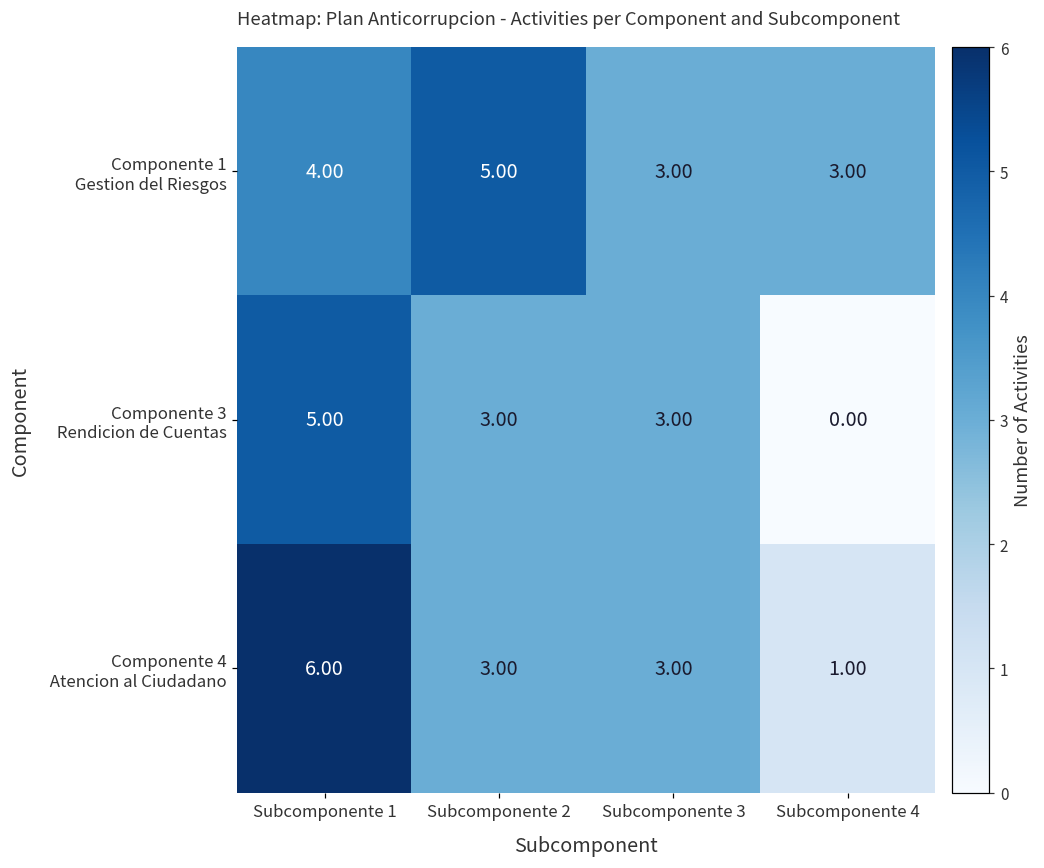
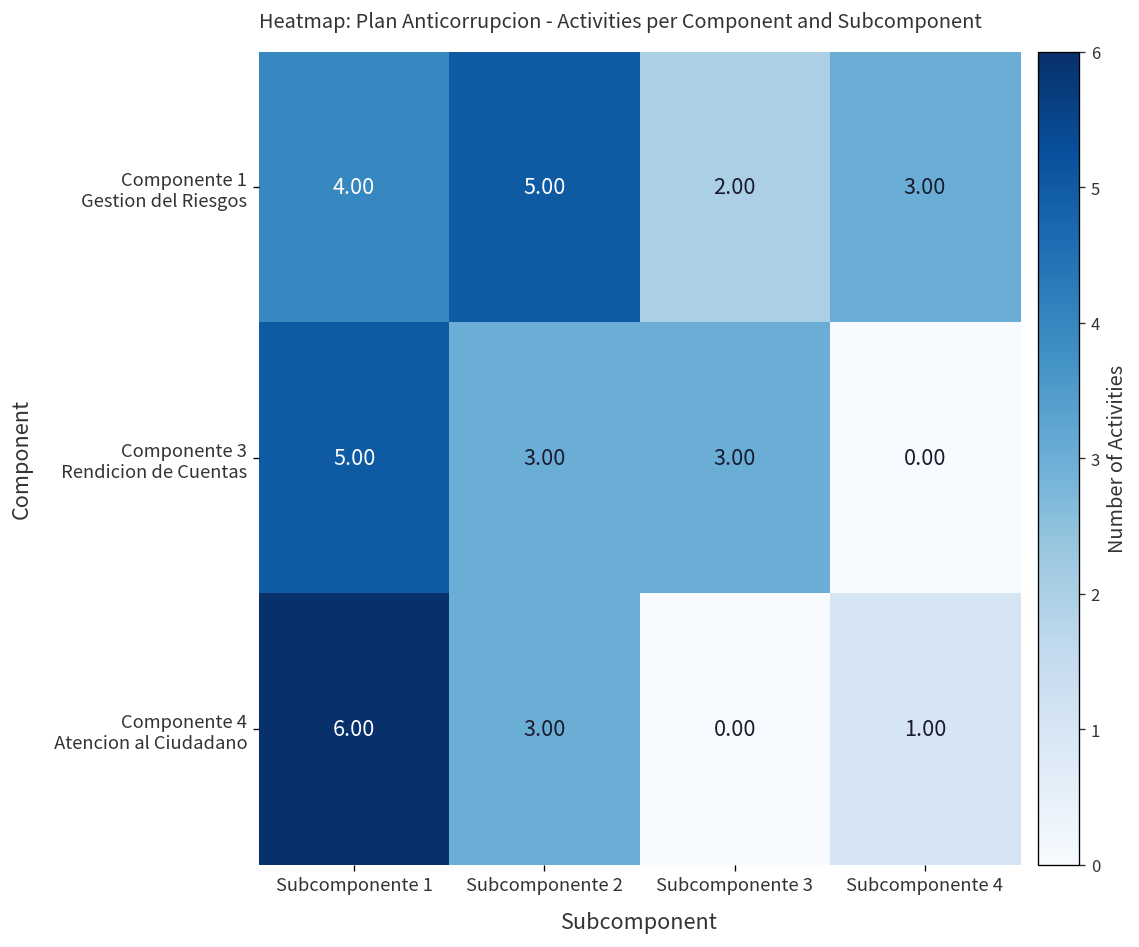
Componente 1 Gestion del Riesgos, Subcomponente 3: 3.00 -> 2.00
Componente 4 Atencion al Ciudadano, Subcomponente 3: 3.00 -> 0.00
